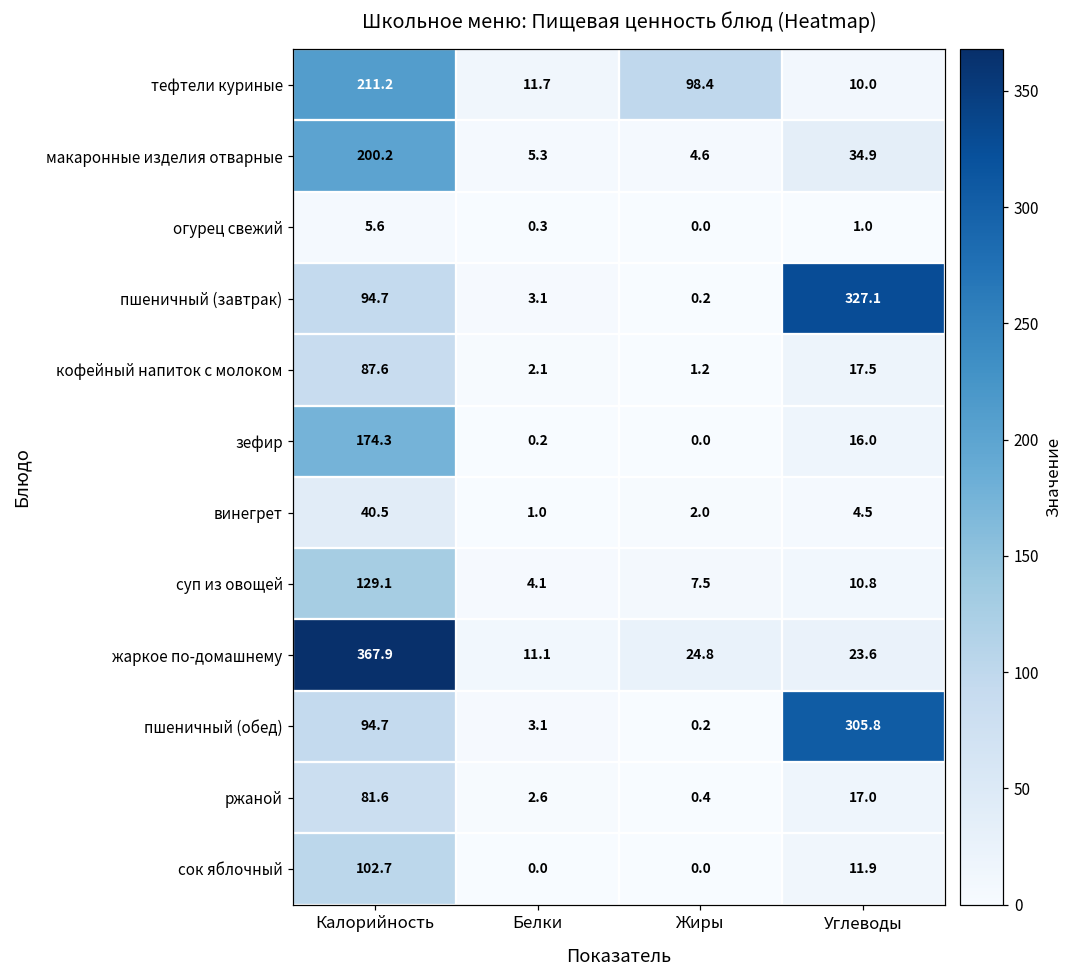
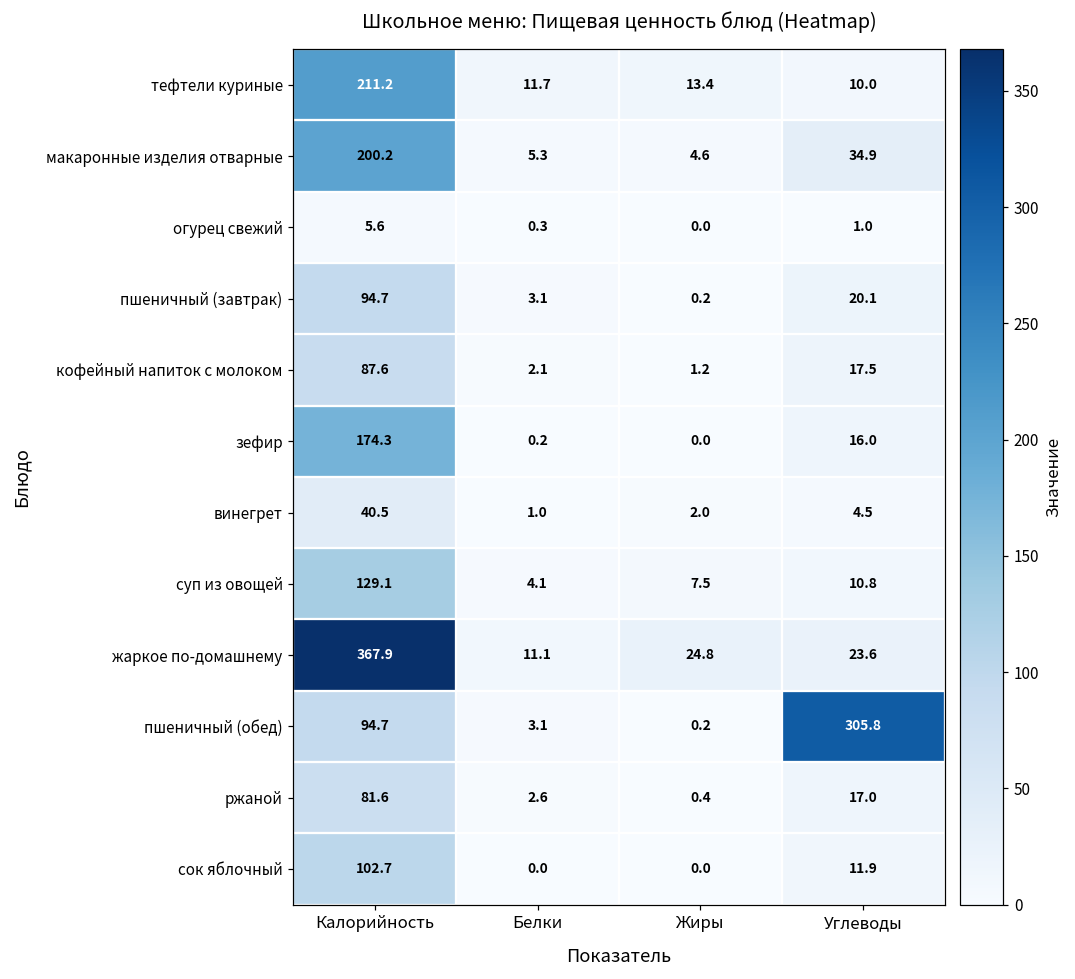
тефтели куриные, Жиры: 98.4 -> 13.4
пшеничный (завтрак), Углеводы: 327.1 -> 20.1
